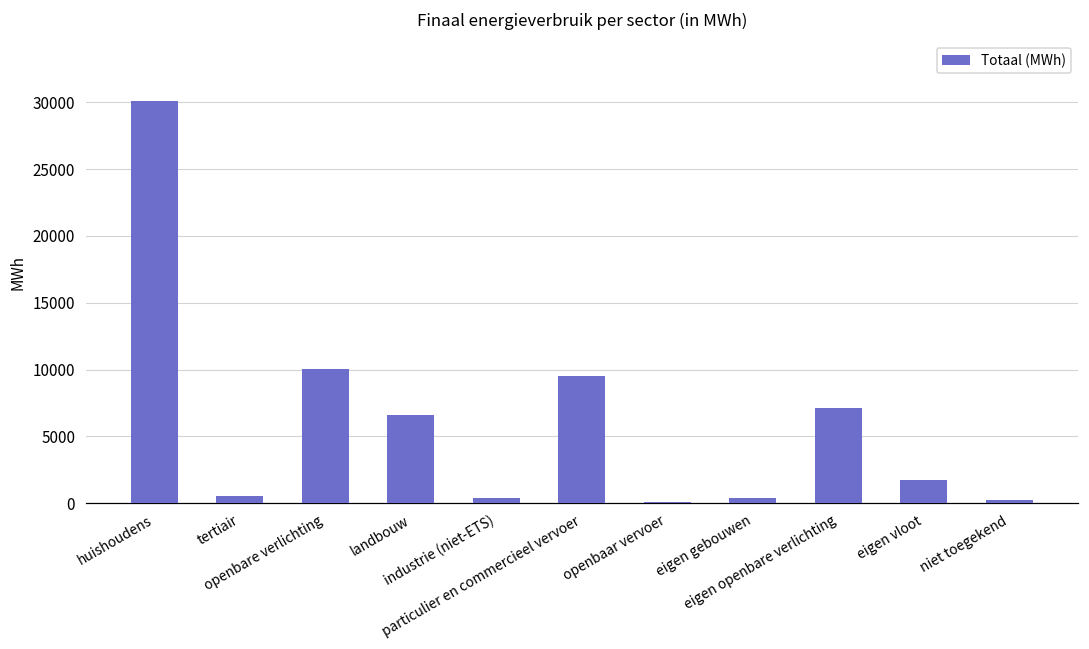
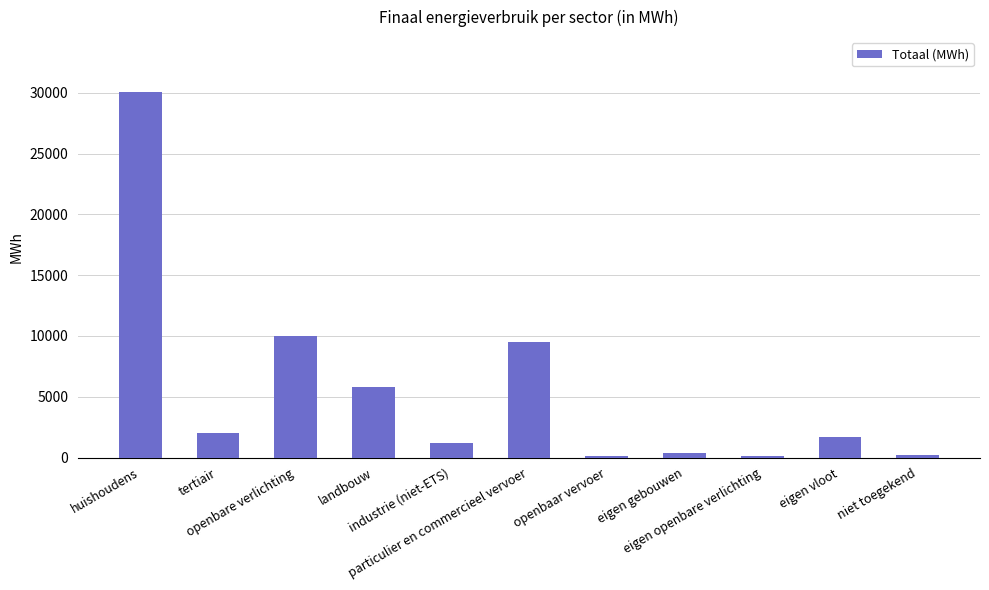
tertiair: 500 -> 2000
landbouw: 6600 -> 5800
industrie (niet-ETS): 400 -> 1200
eigen openbare verlichting: 7100 -> 100
